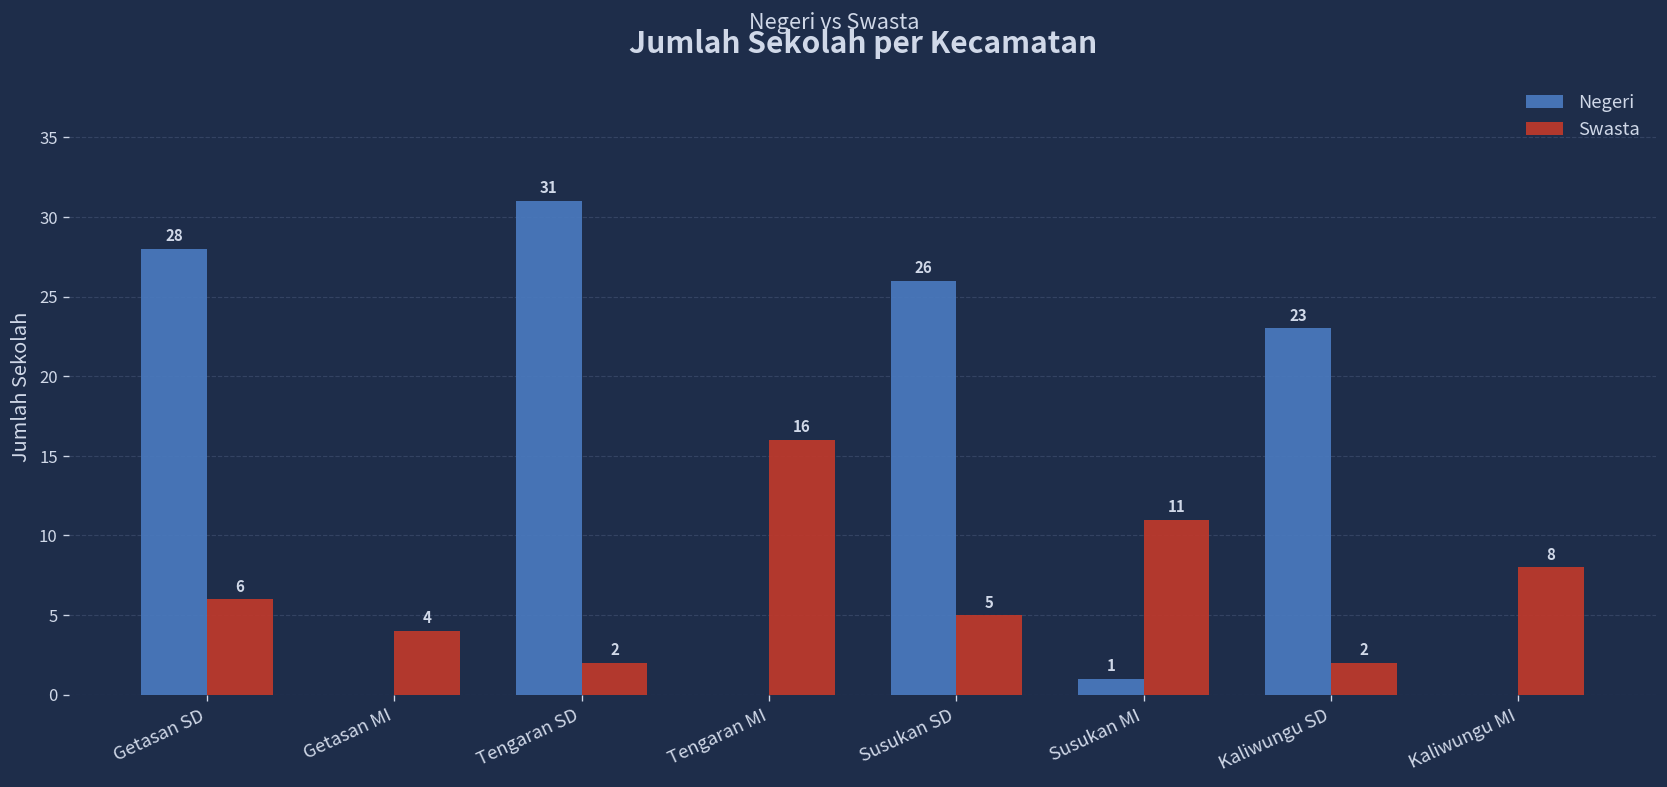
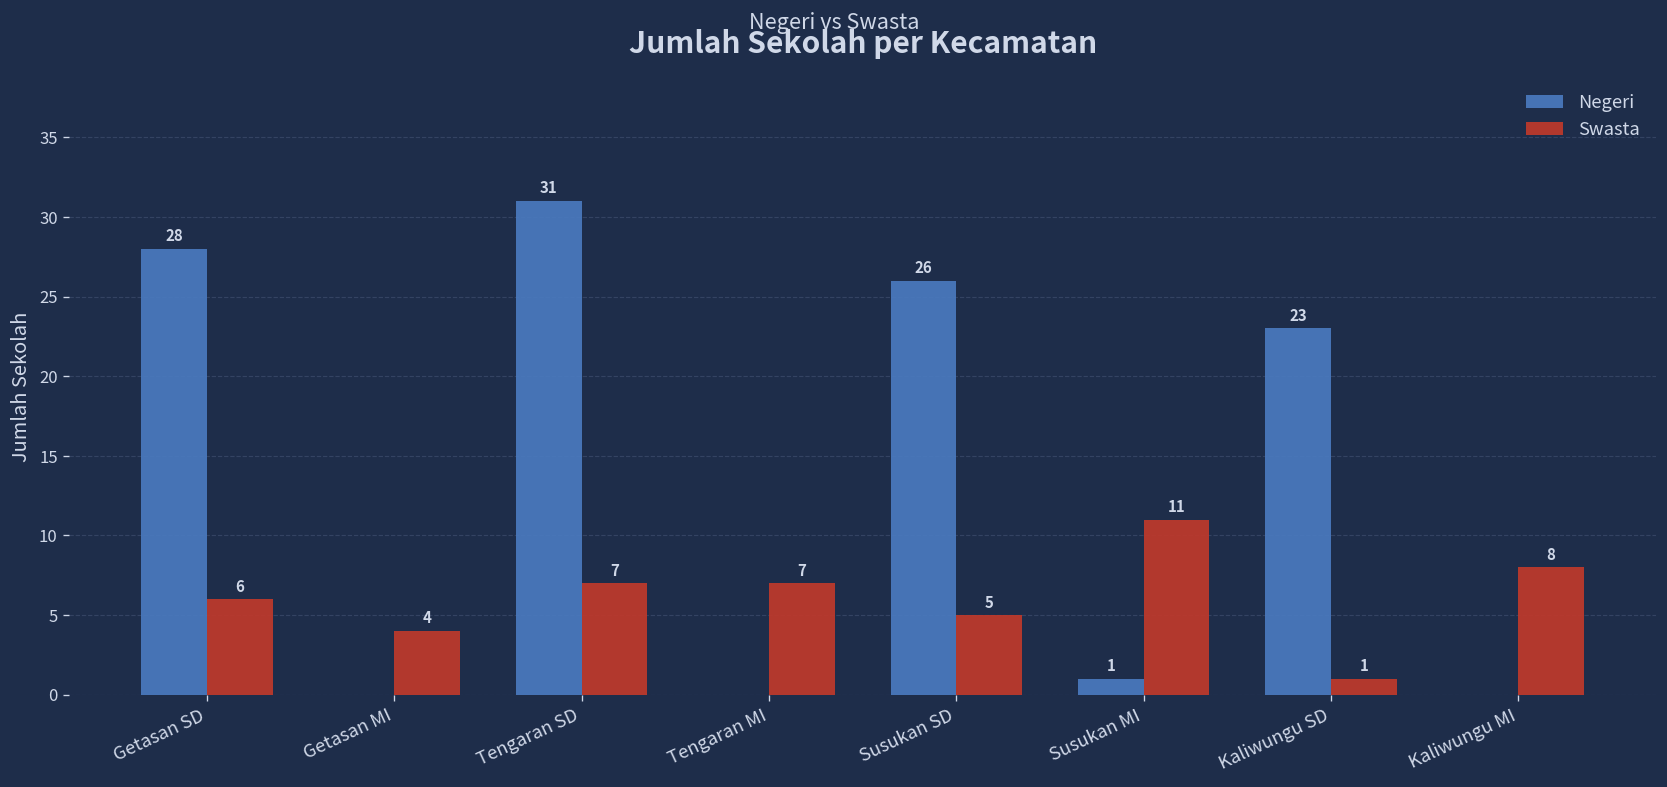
Swasta, Tengaran SD: 2 -> 7
Swasta, Tengaran MI: 16 -> 7
Swasta, Kaliwungu SD: 2 -> 1
